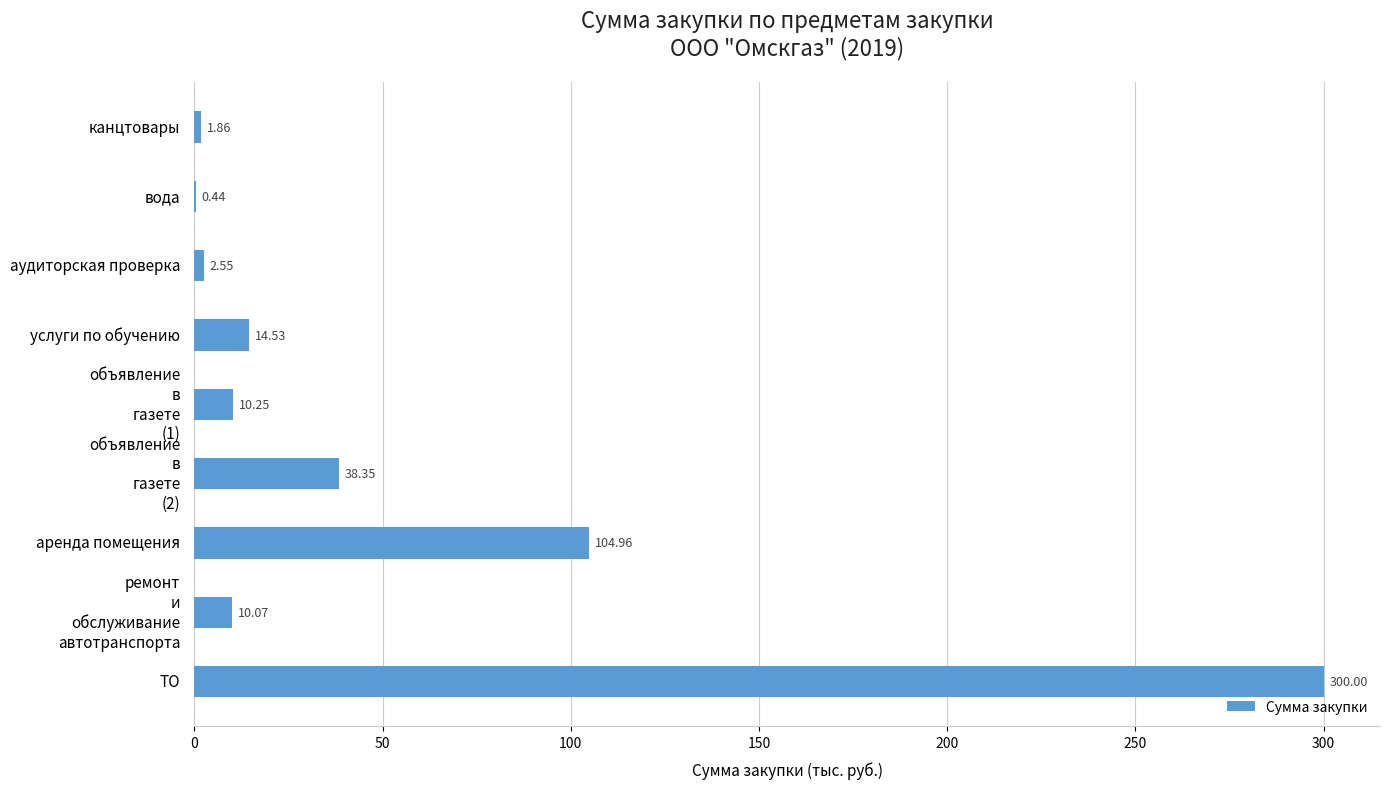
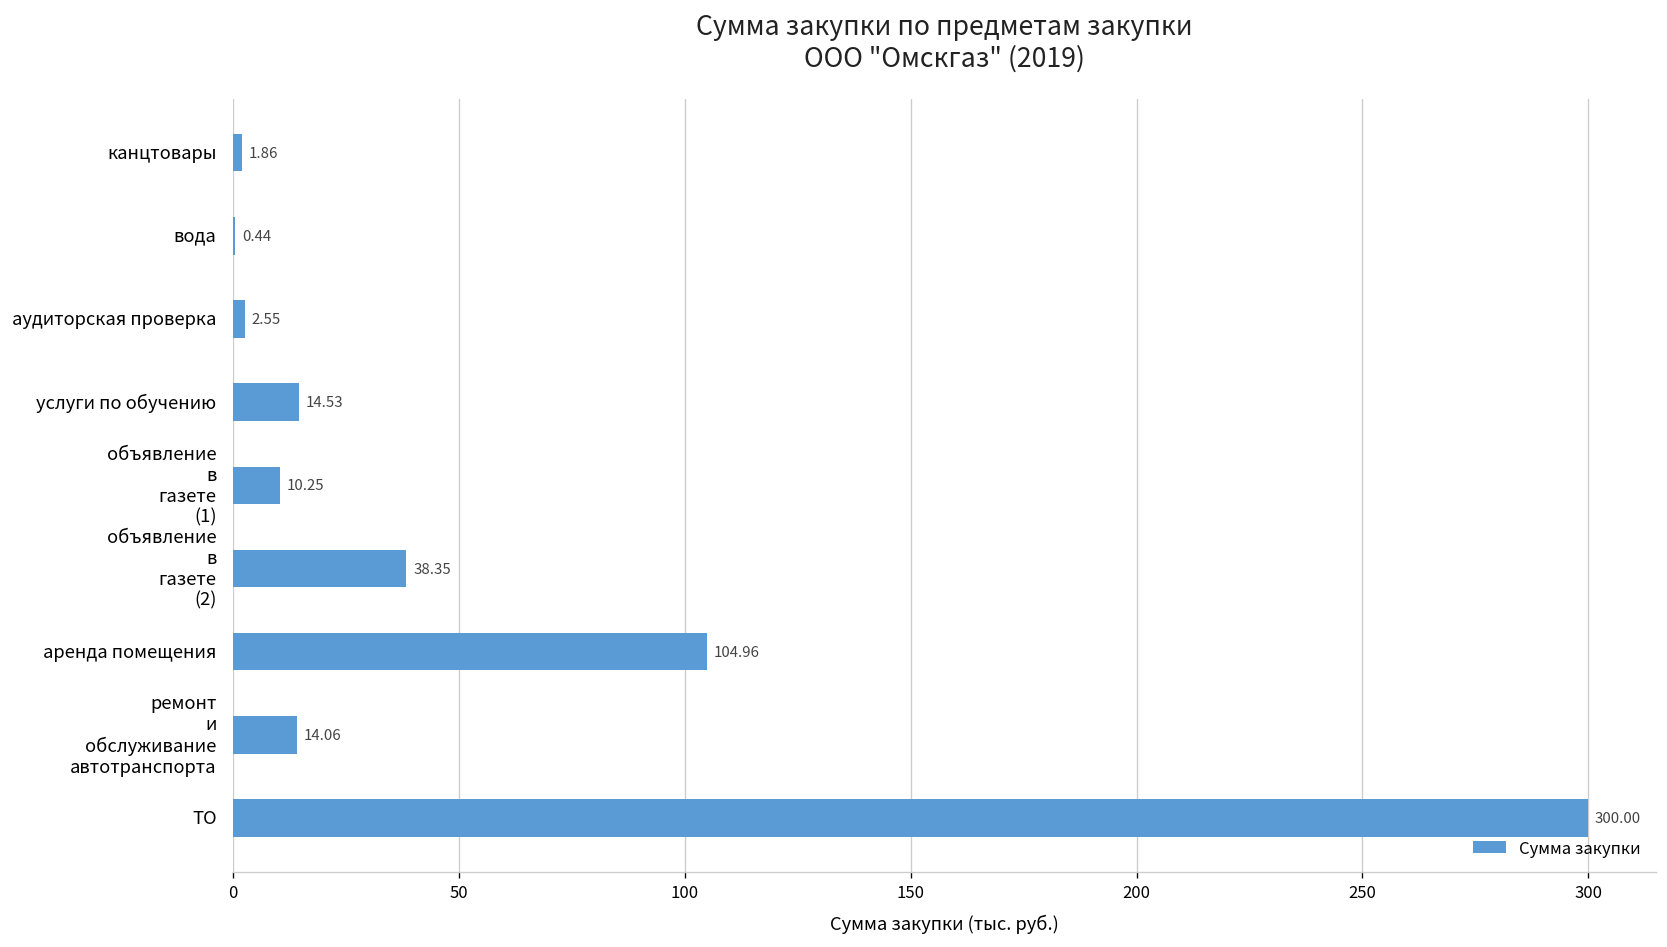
ремонт и обслуживание автотранспорта: 10.07 -> 14.06
